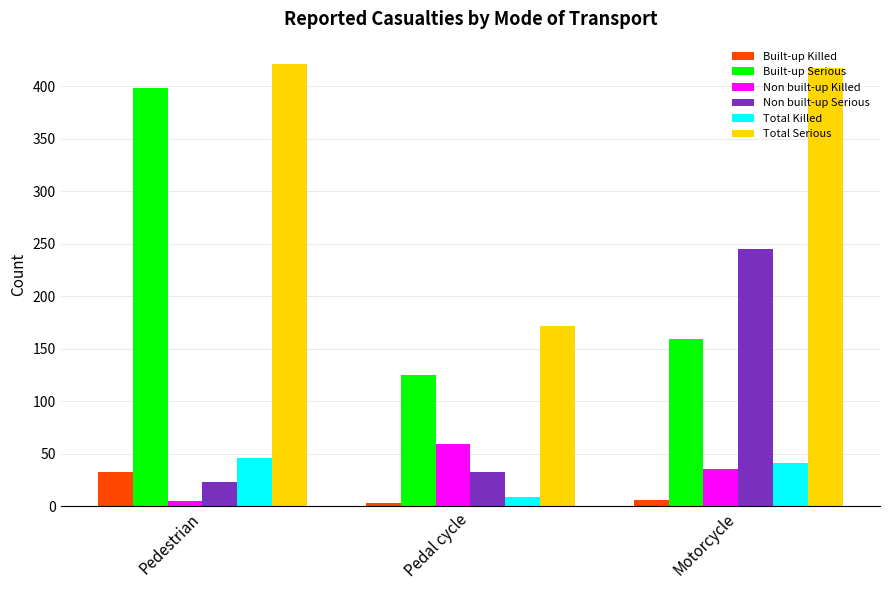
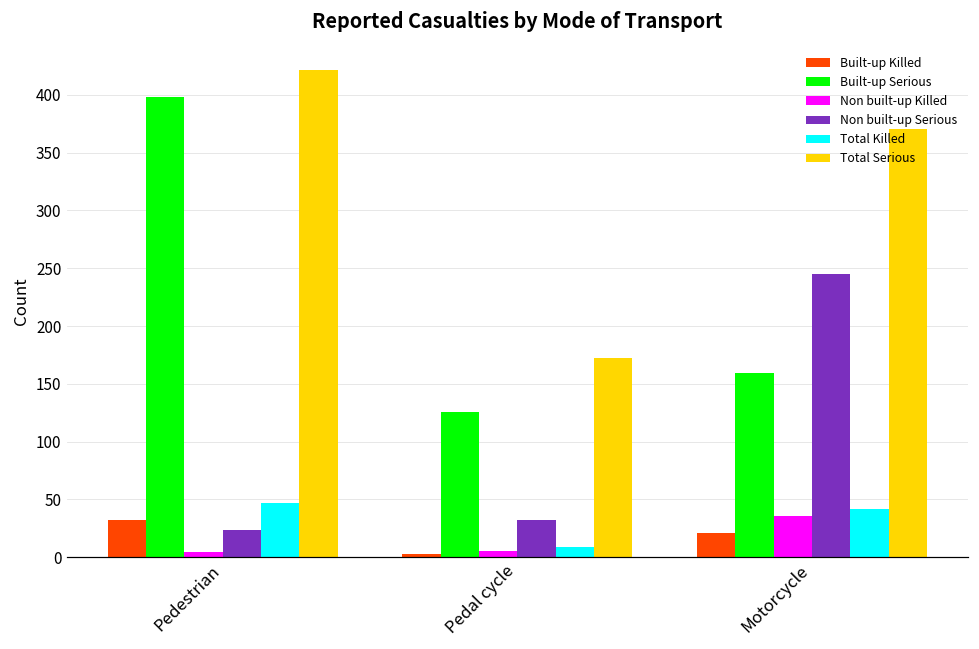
Non built-up Killed, Pedal cycle: 59 -> 6
Built-up Killed, Motorcycle: 6 -> 21
Total Serious, Motorcycle: 417 -> 371
